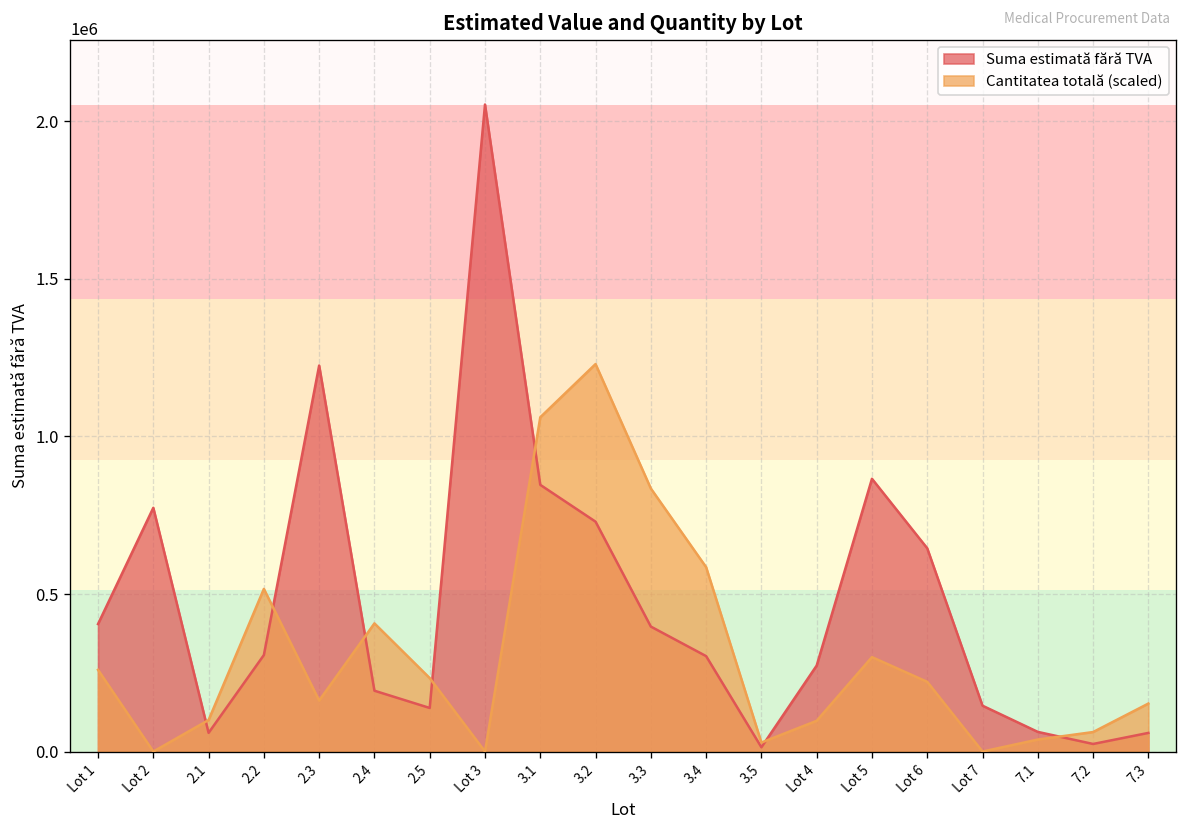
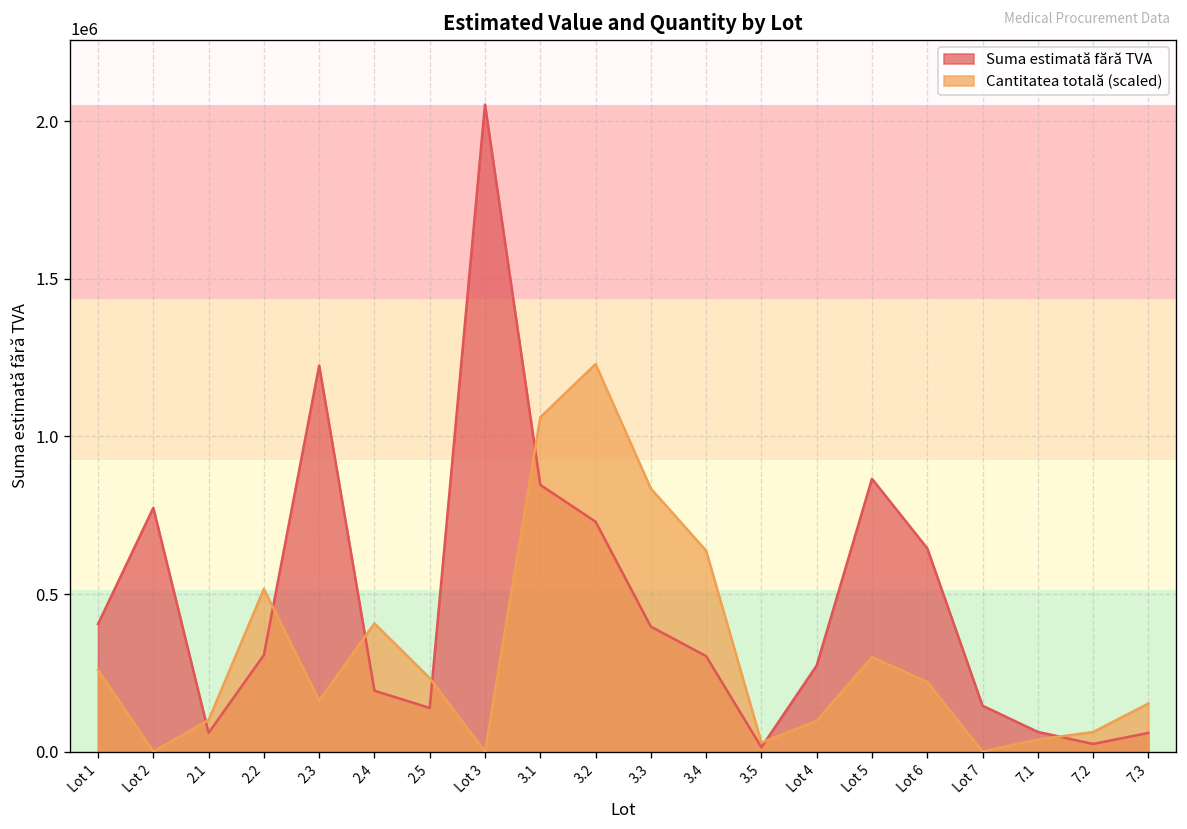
Cantitatea totală (scaled), 3.4: 580000 -> 640000
